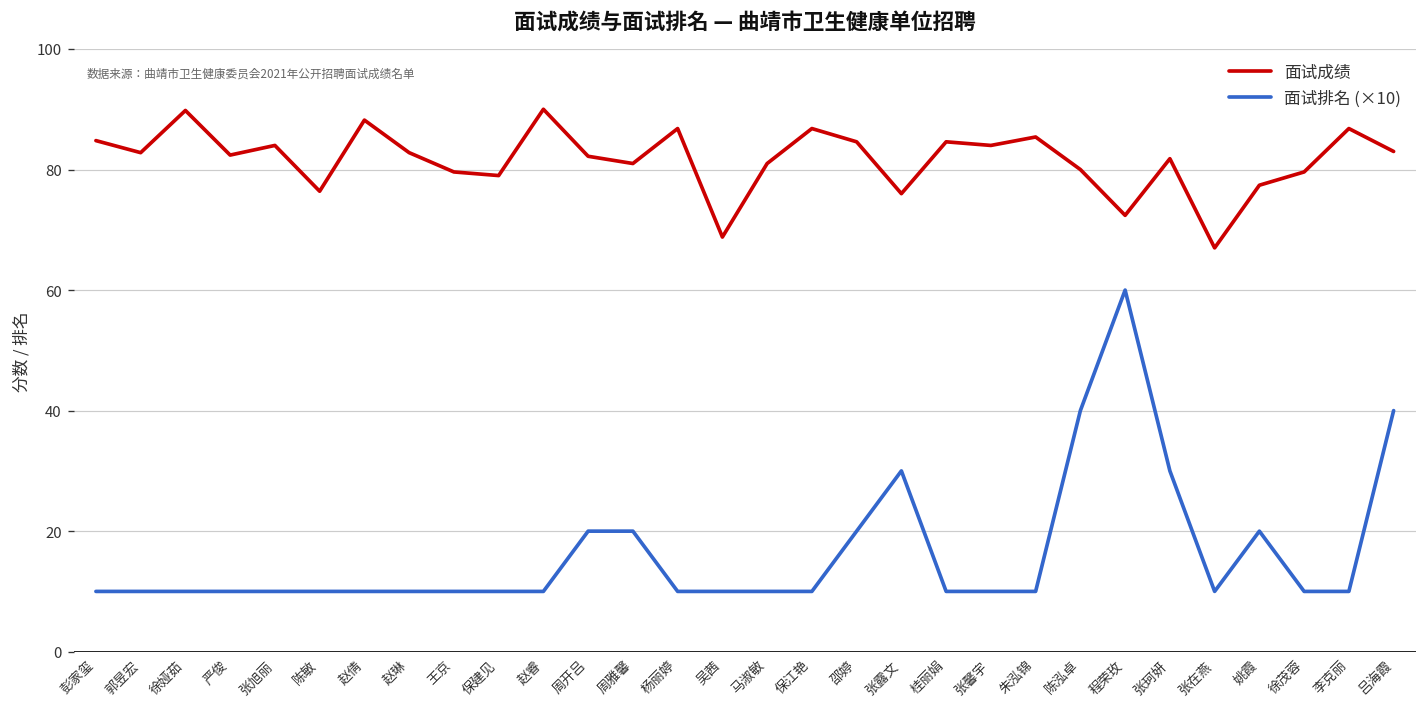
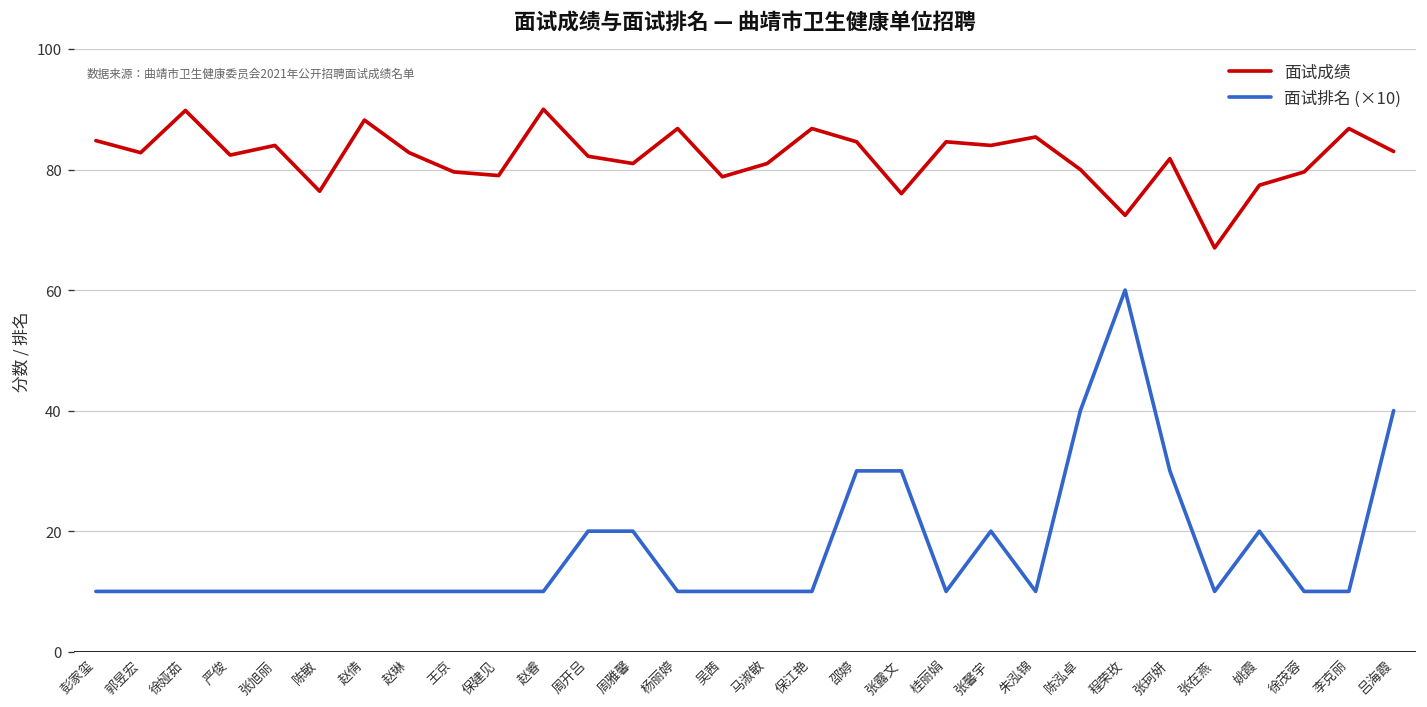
面试成绩, 吴茜: 69 -> 79
面试排名 (×10), 邵婷: 20 -> 30
面试排名 (×10), 张馨宇: 10 -> 20
